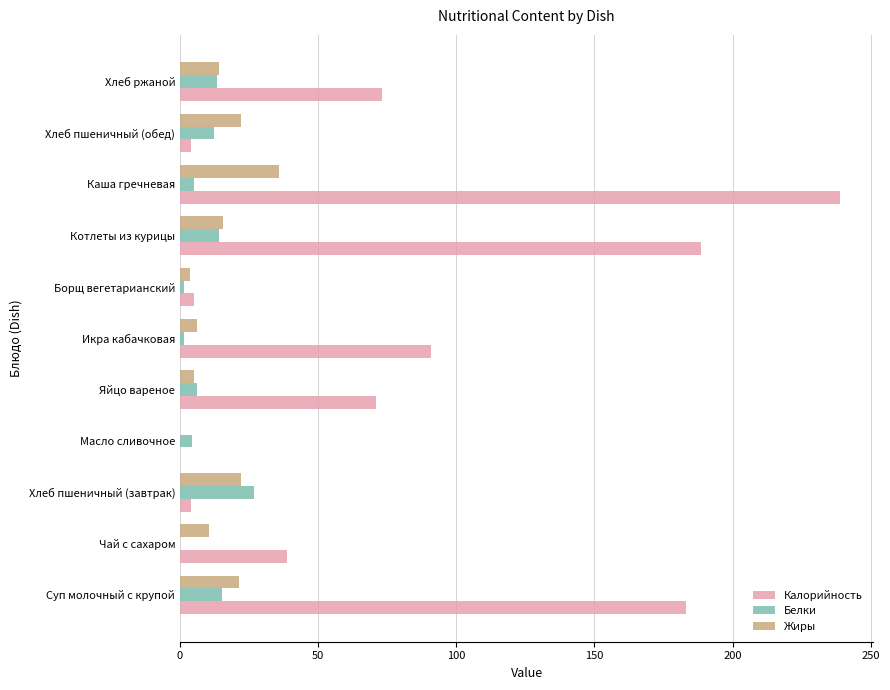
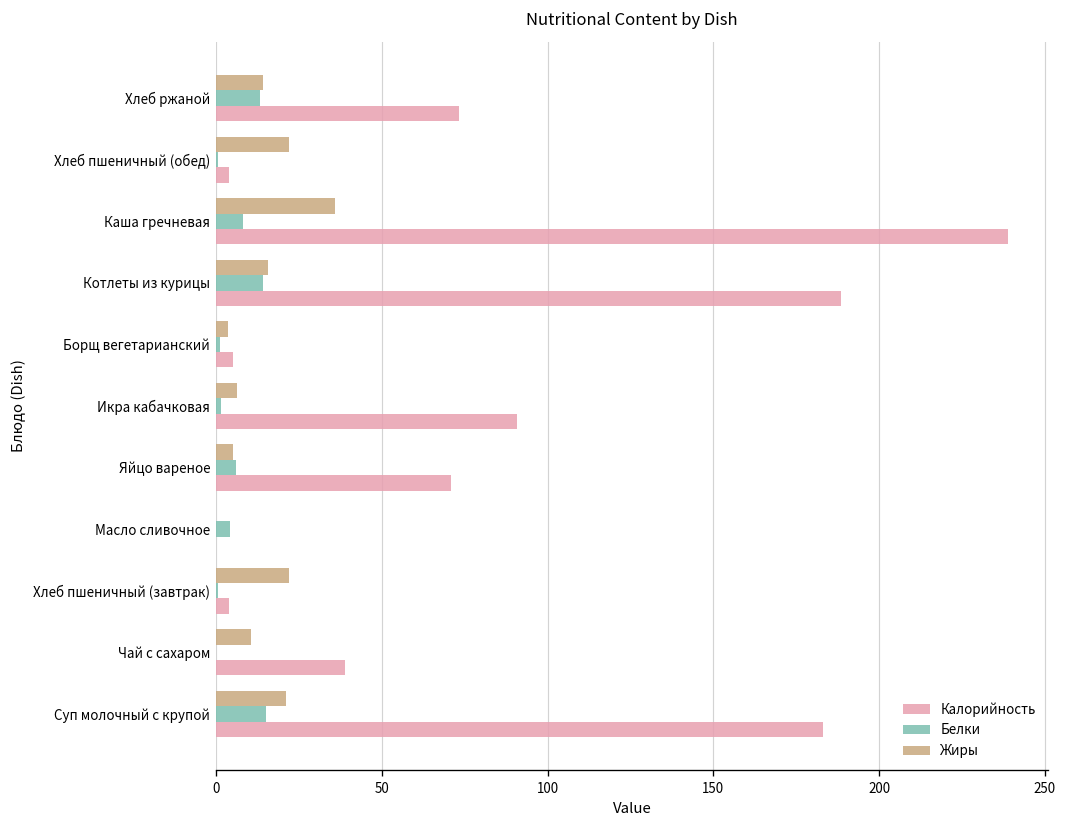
Белки, Хлеб пшеничный (обед): 12 -> 0
Белки, Каша гречневая: 5 -> 8
Белки, Хлеб пшеничный (завтрак): 27 -> 0
